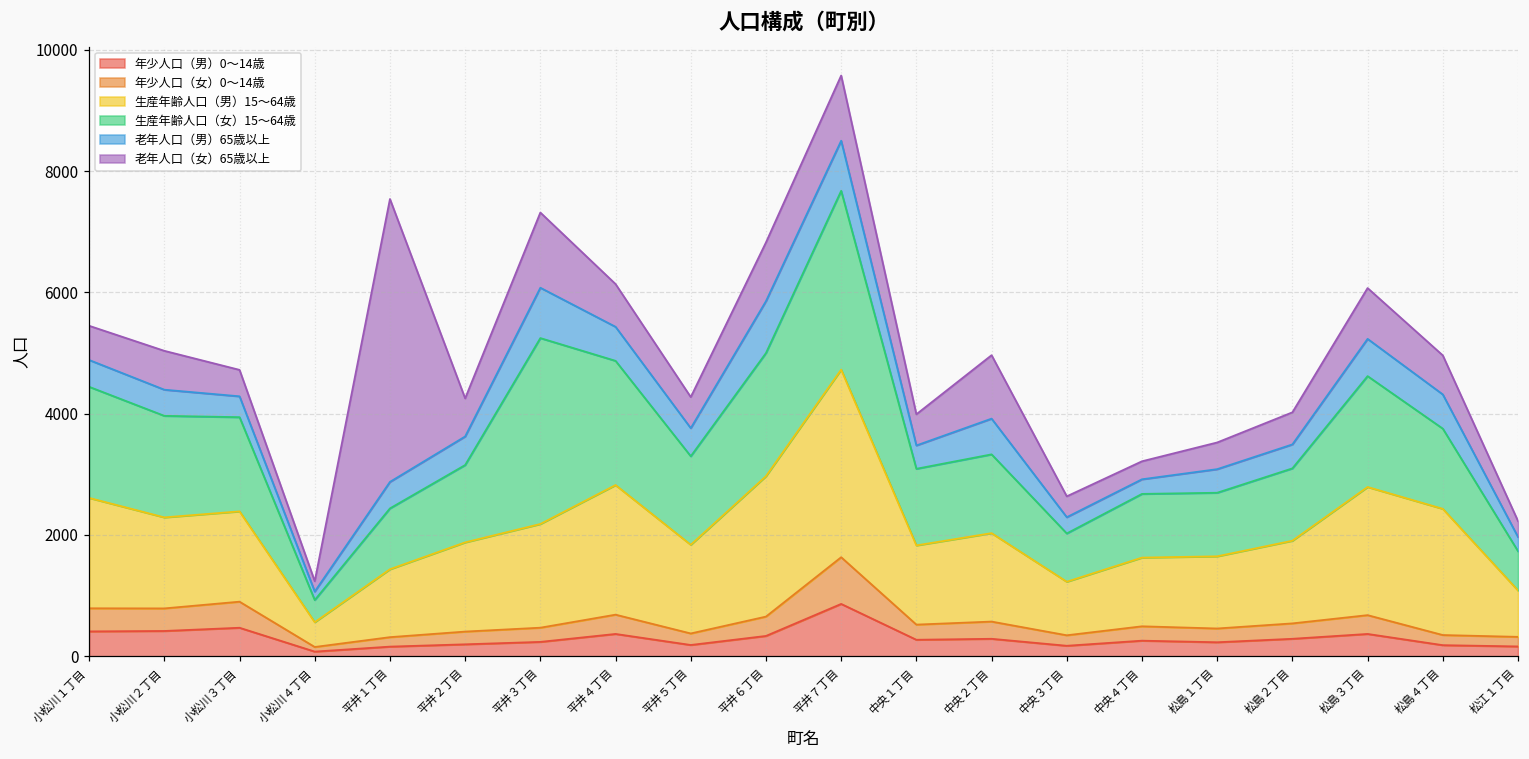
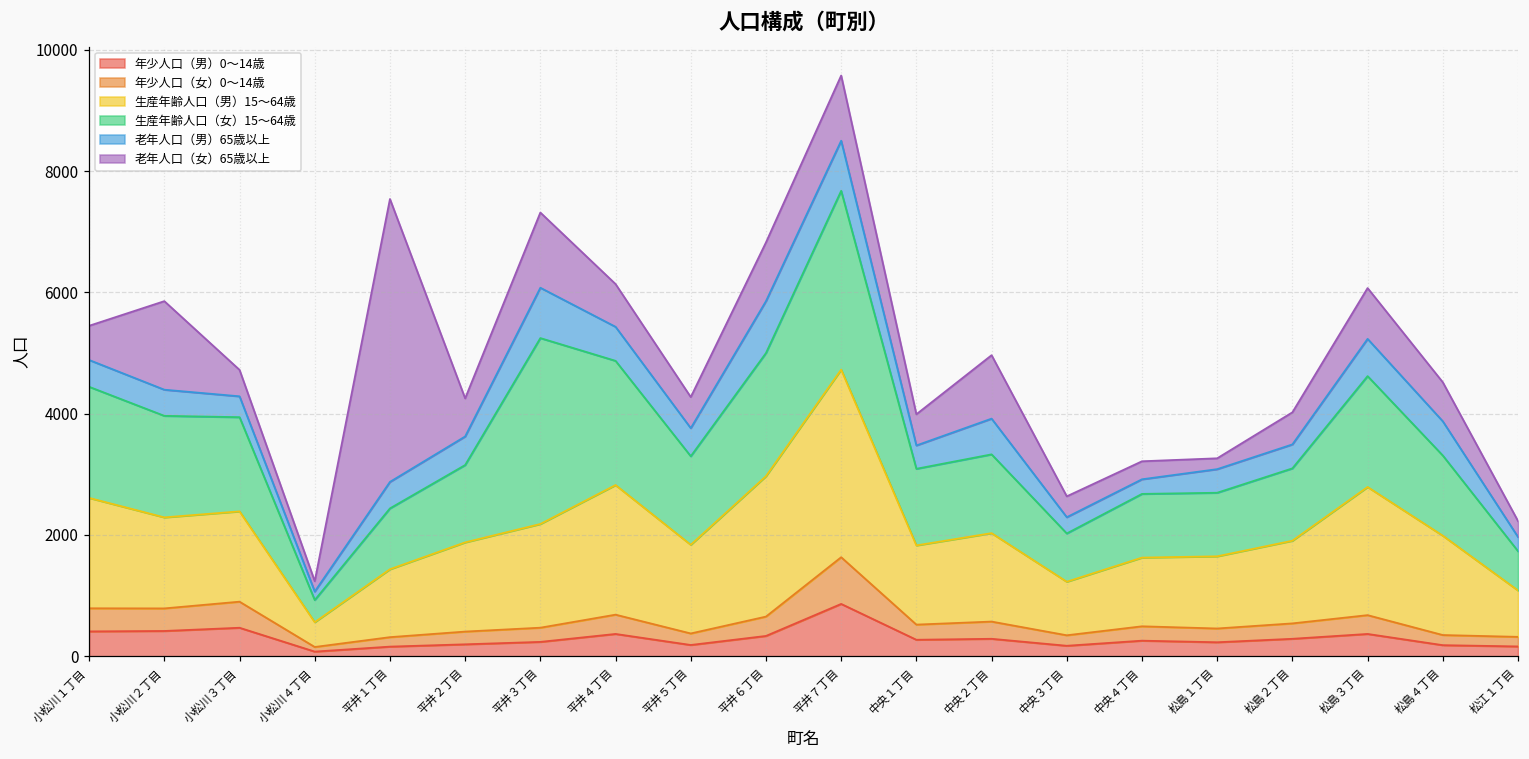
老年人口（女）65歳以上, 小松川２丁目: 600 -> 1500
老年人口（女）65歳以上, 松島１丁目: 400 -> 200
生産年齢人口（男）15～64歳, 松島４丁目: 2100 -> 1600
